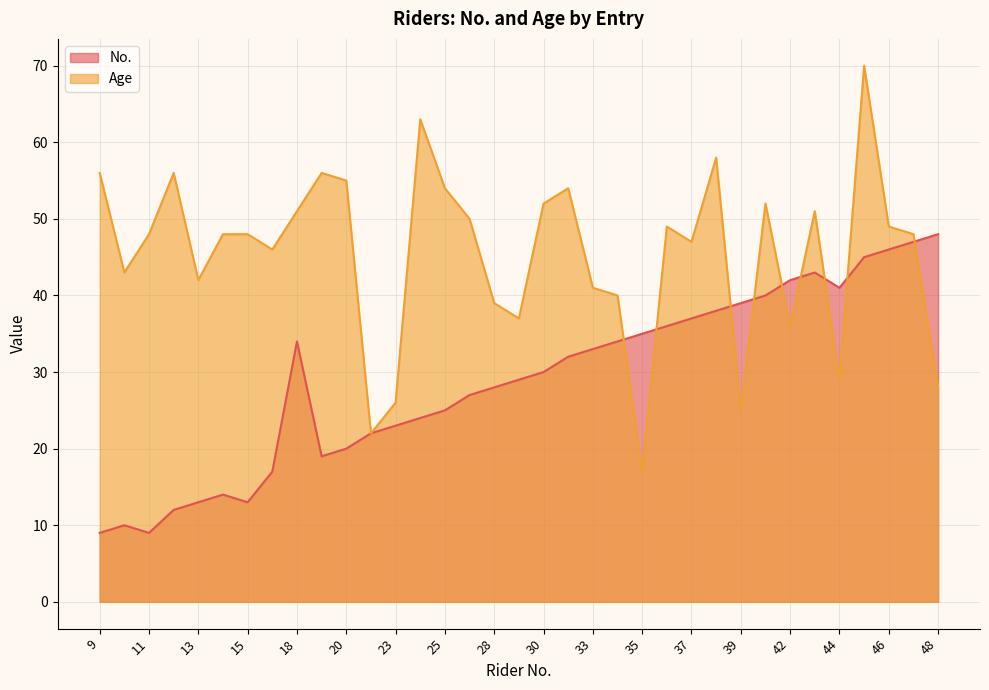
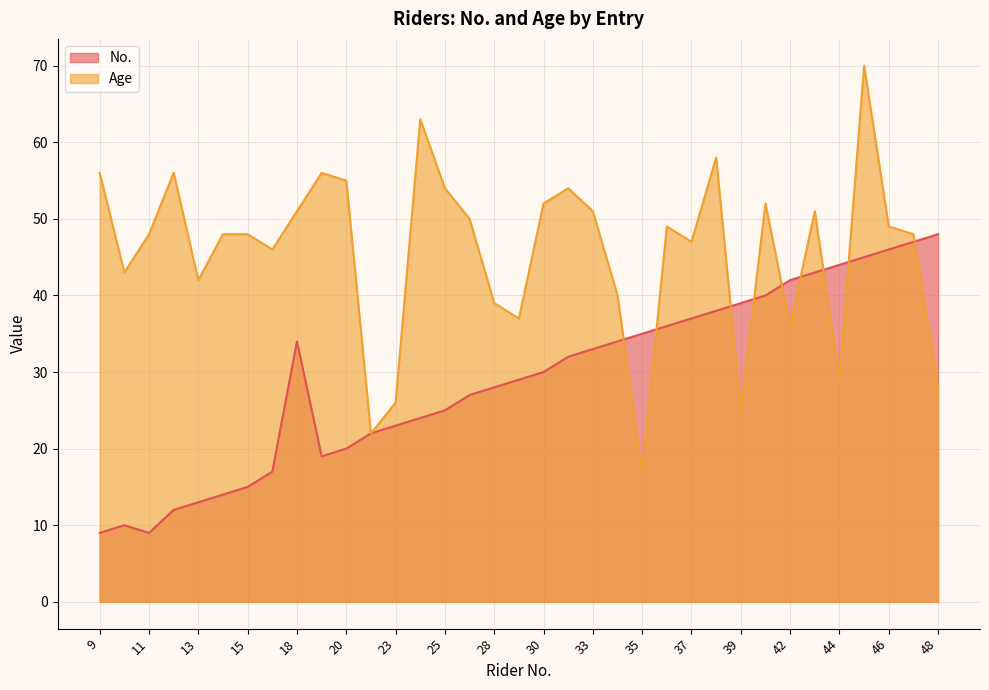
No., 15: 13 -> 15
Age, 33: 41 -> 51
No., 44: 41 -> 44
